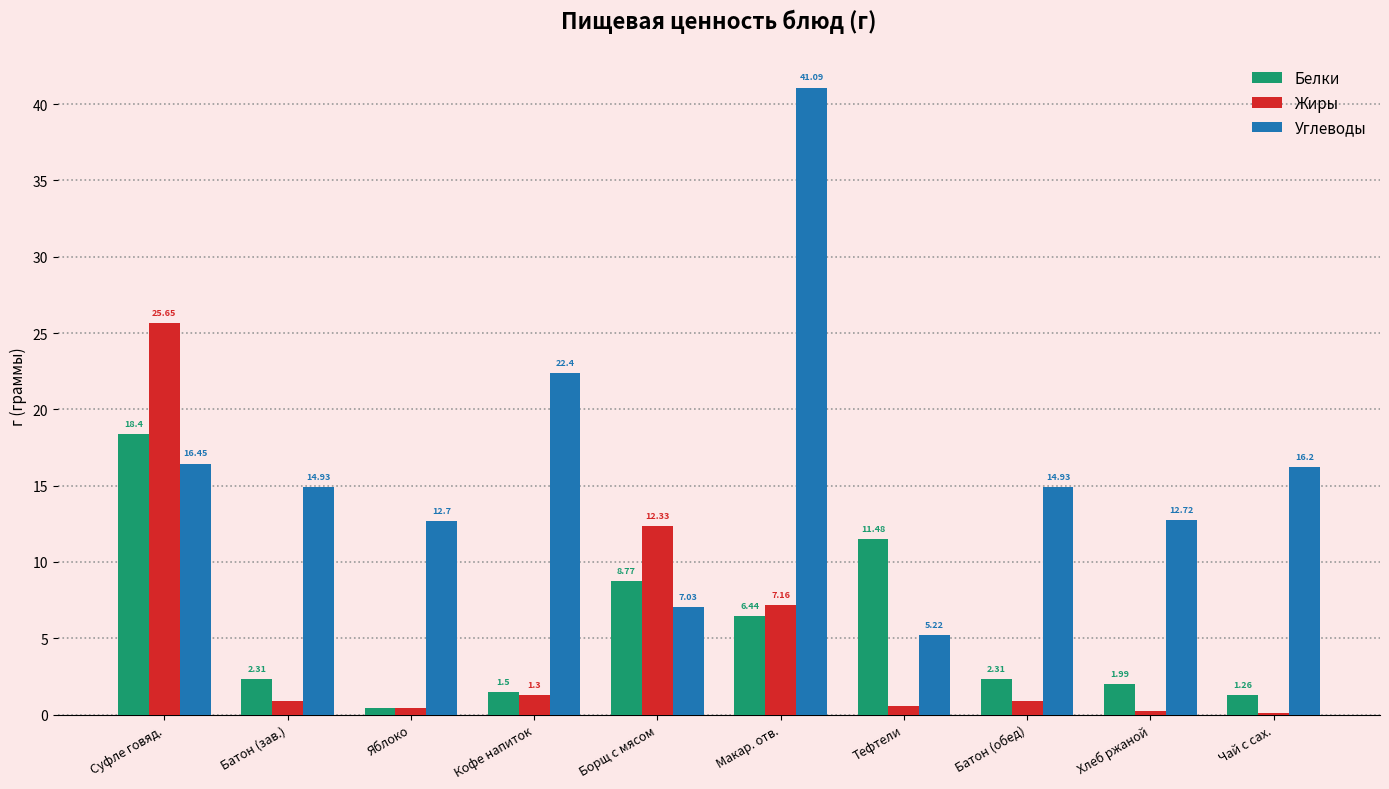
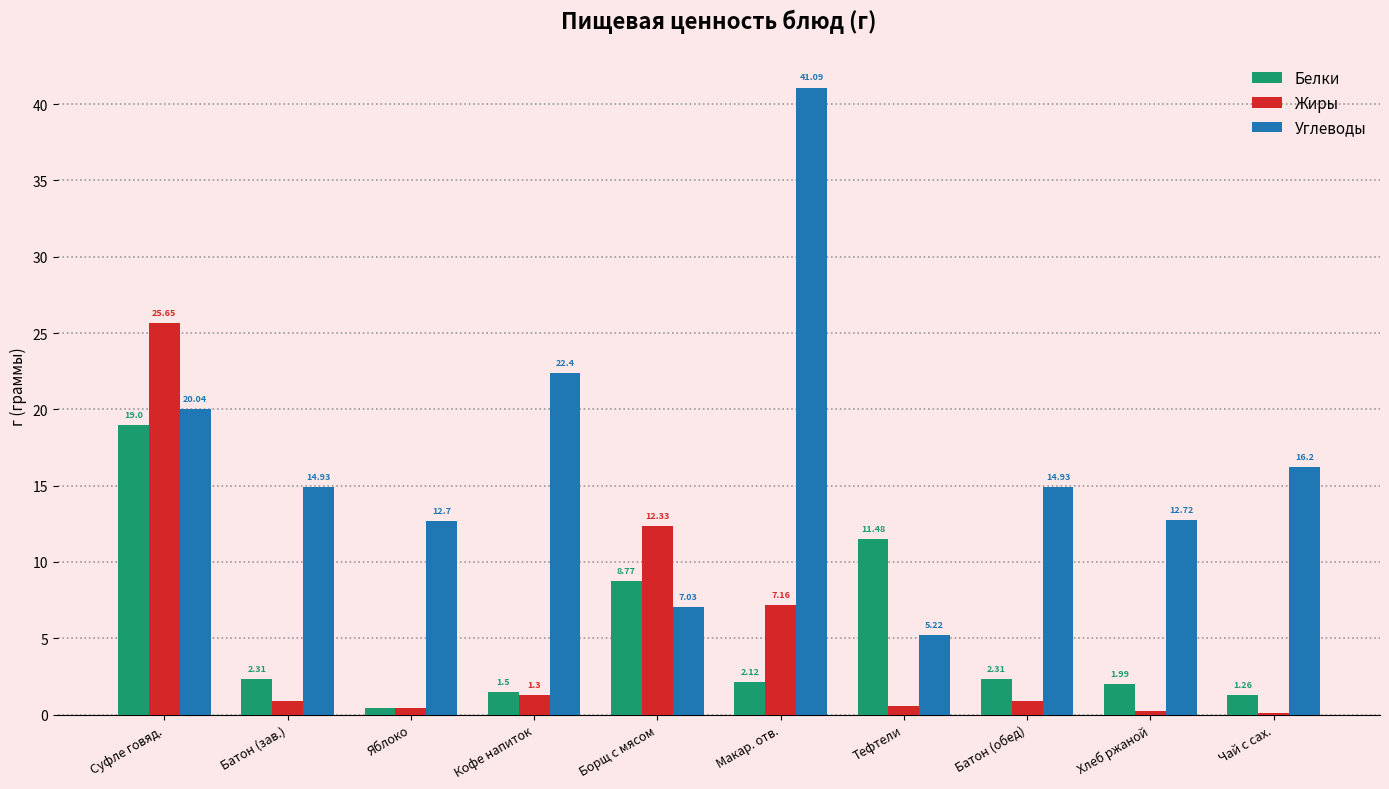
Белки, Суфле говяд.: 18.4 -> 19.0
Углеводы, Суфле говяд.: 16.45 -> 20.04
Белки, Макар. отв.: 6.44 -> 2.12
